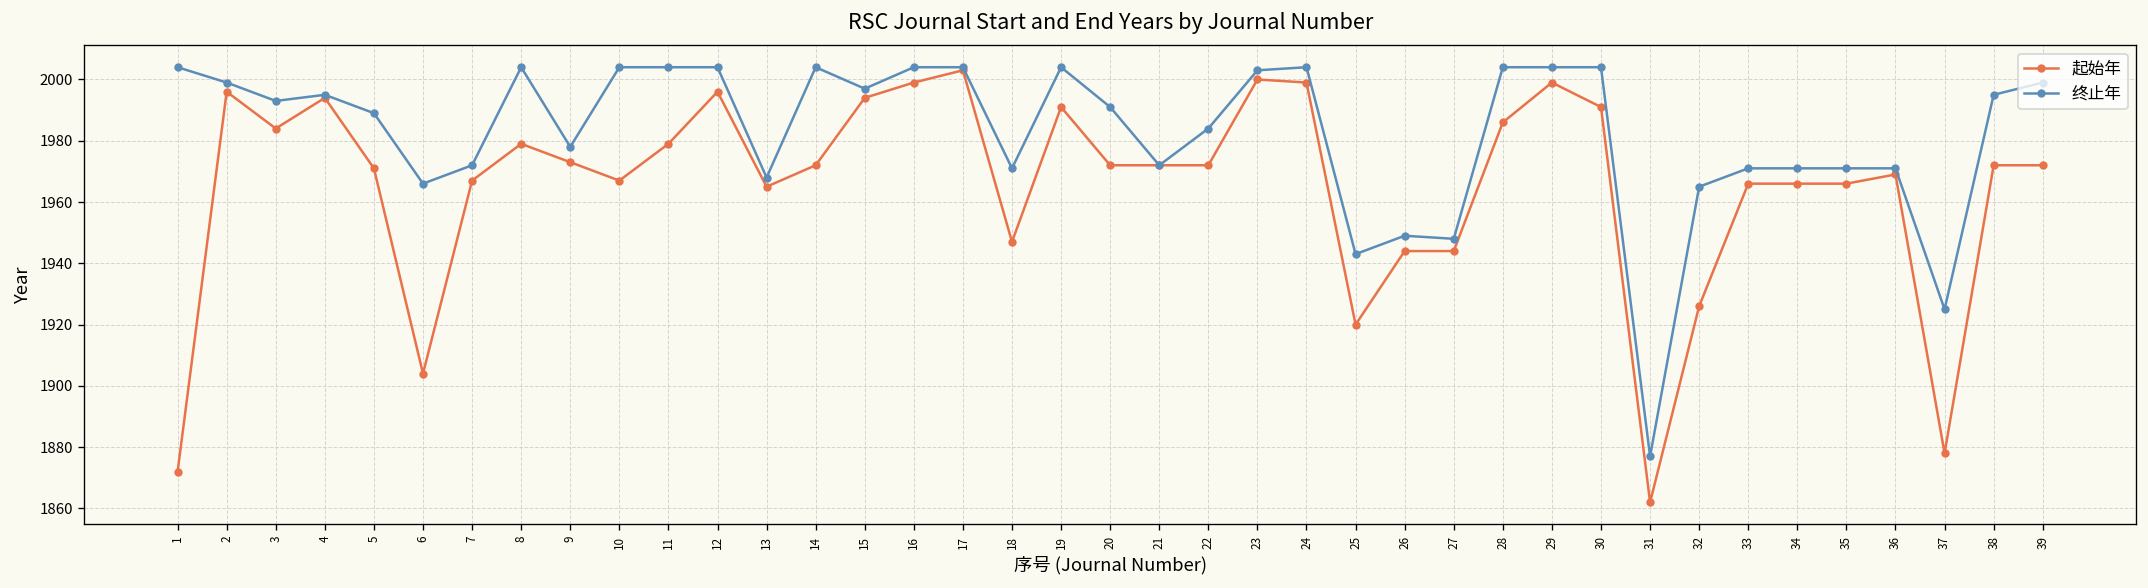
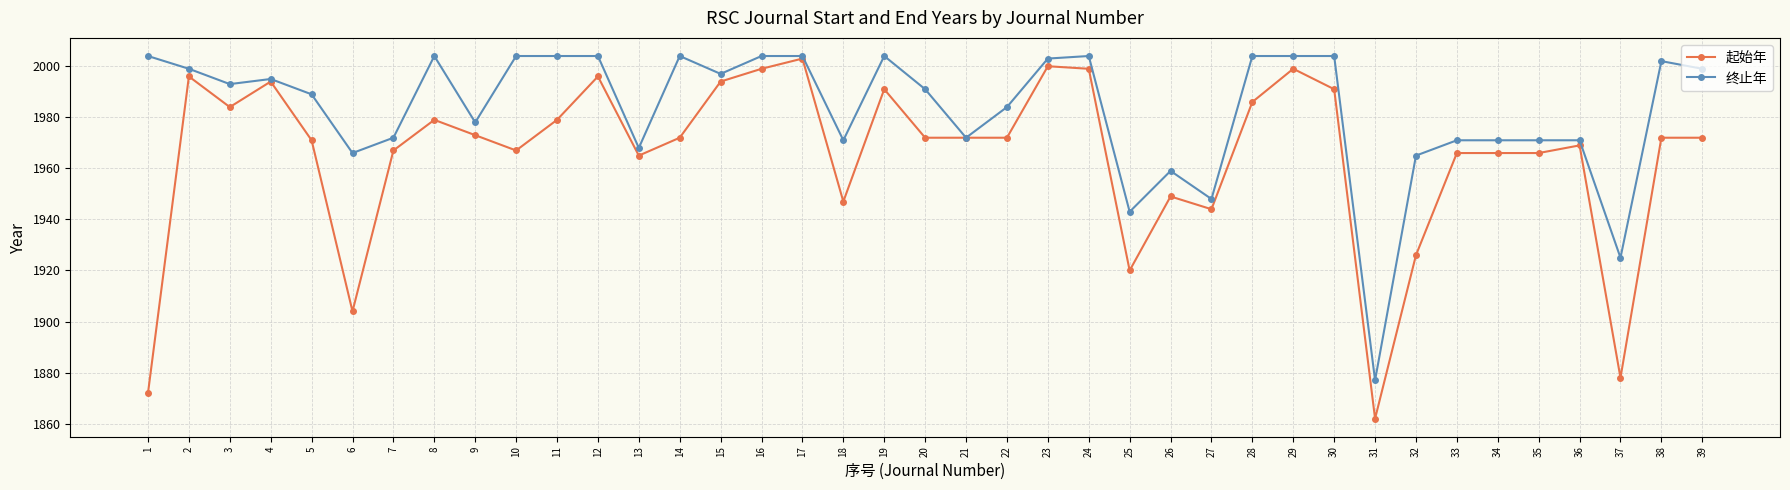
起始年, 26: 1944 -> 1949
终止年, 26: 1949 -> 1959
终止年, 38: 1995 -> 2002
